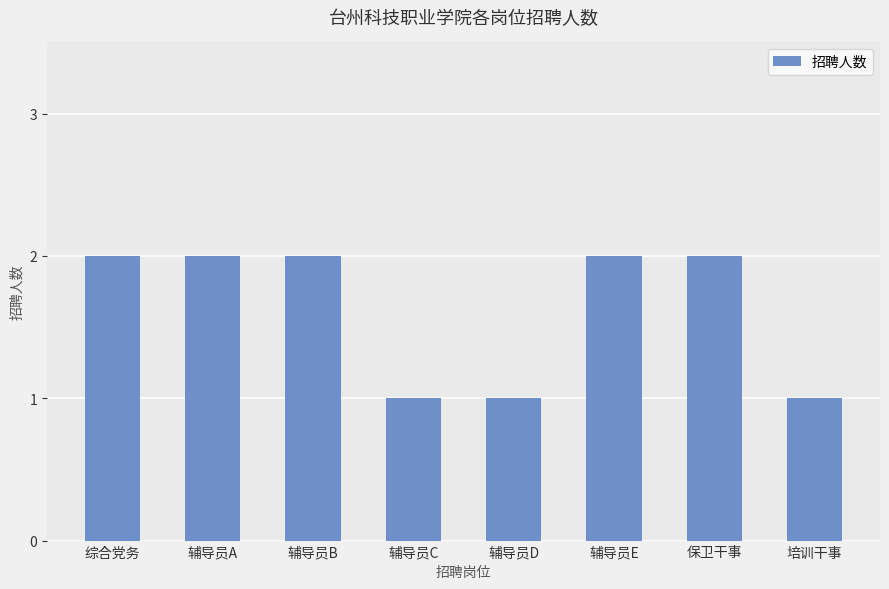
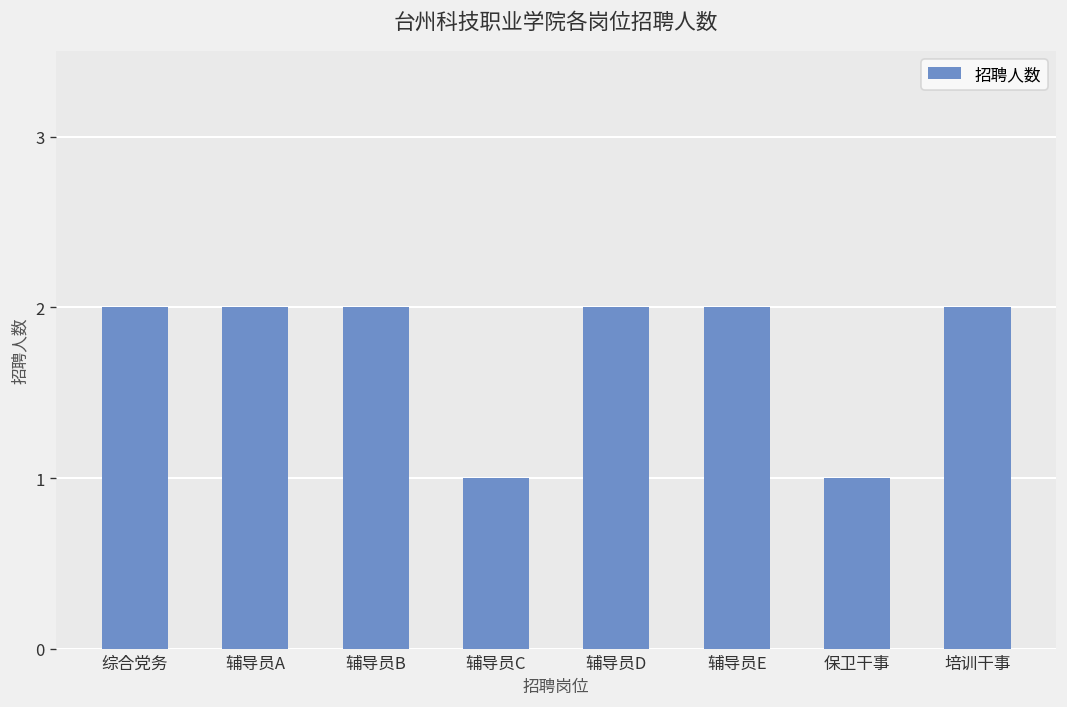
辅导员D: 1 -> 2
保卫干事: 2 -> 1
培训干事: 1 -> 2
